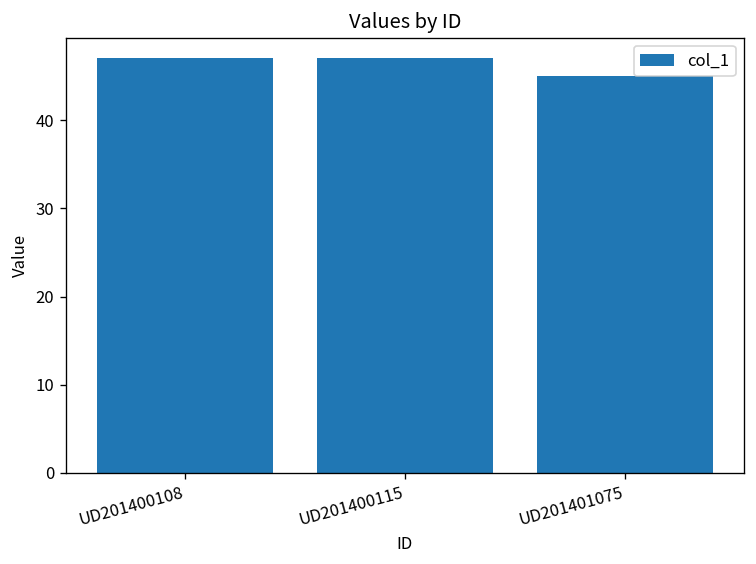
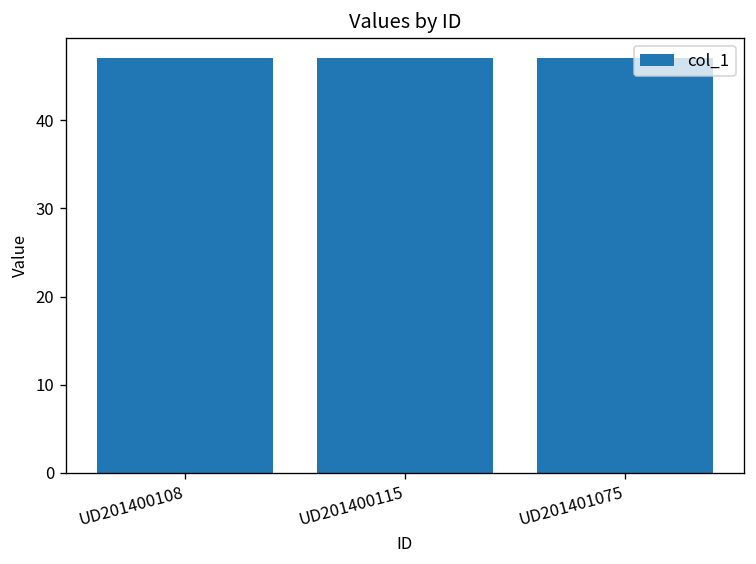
UD201401075: 45 -> 47
